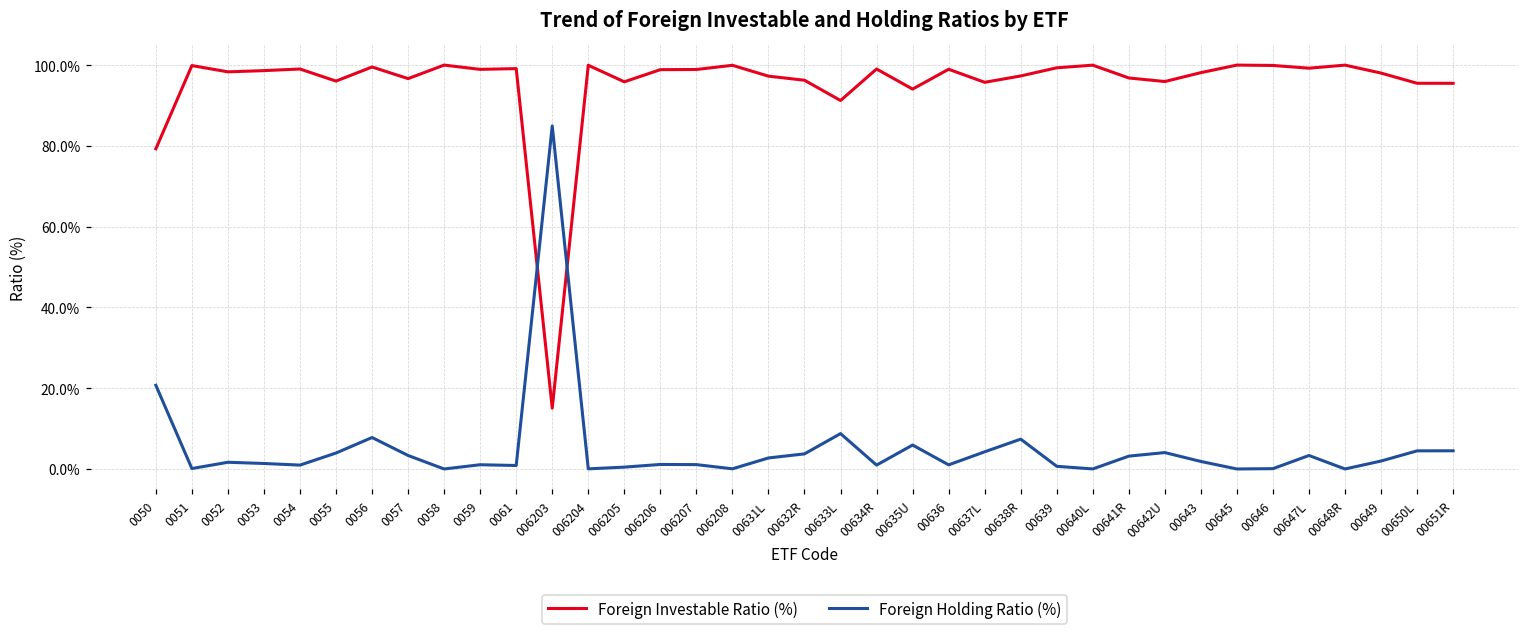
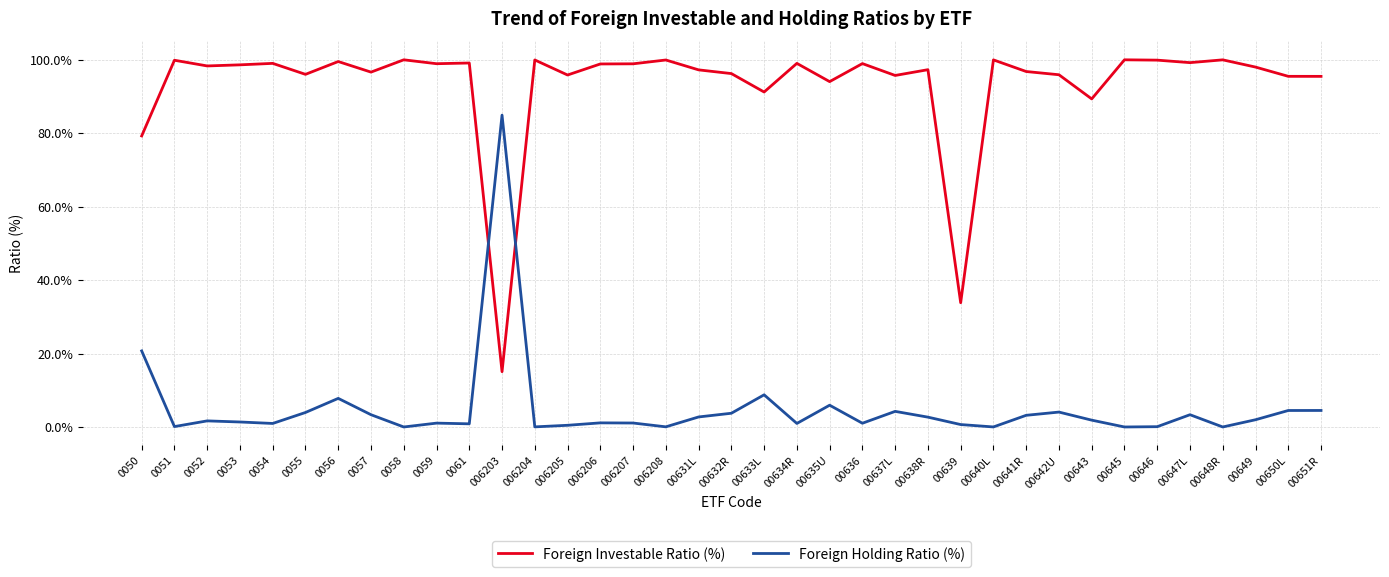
Foreign Holding Ratio (%), 00638R: 7% -> 3%
Foreign Investable Ratio (%), 00639: 99% -> 34%
Foreign Investable Ratio (%), 00643: 98% -> 89%
